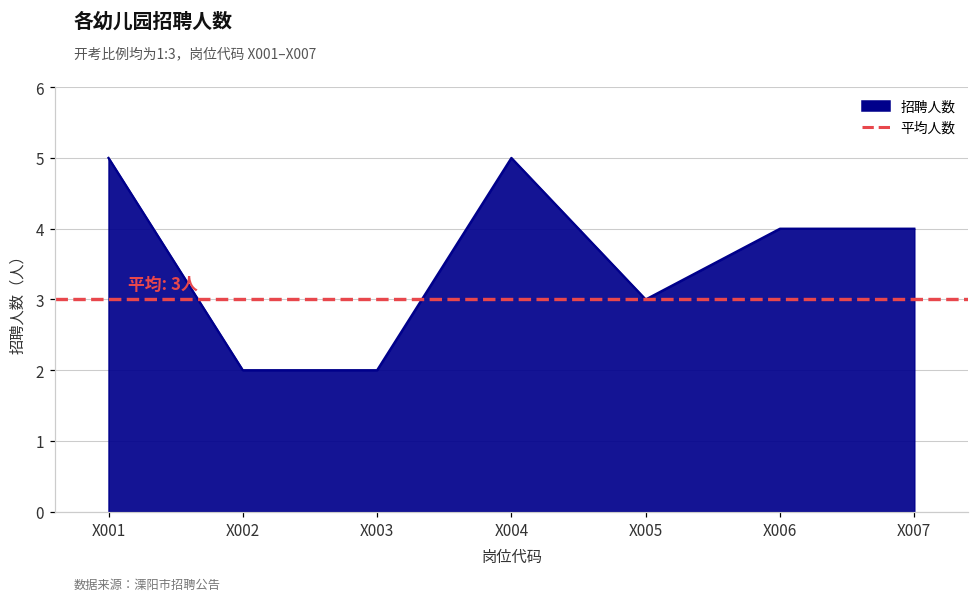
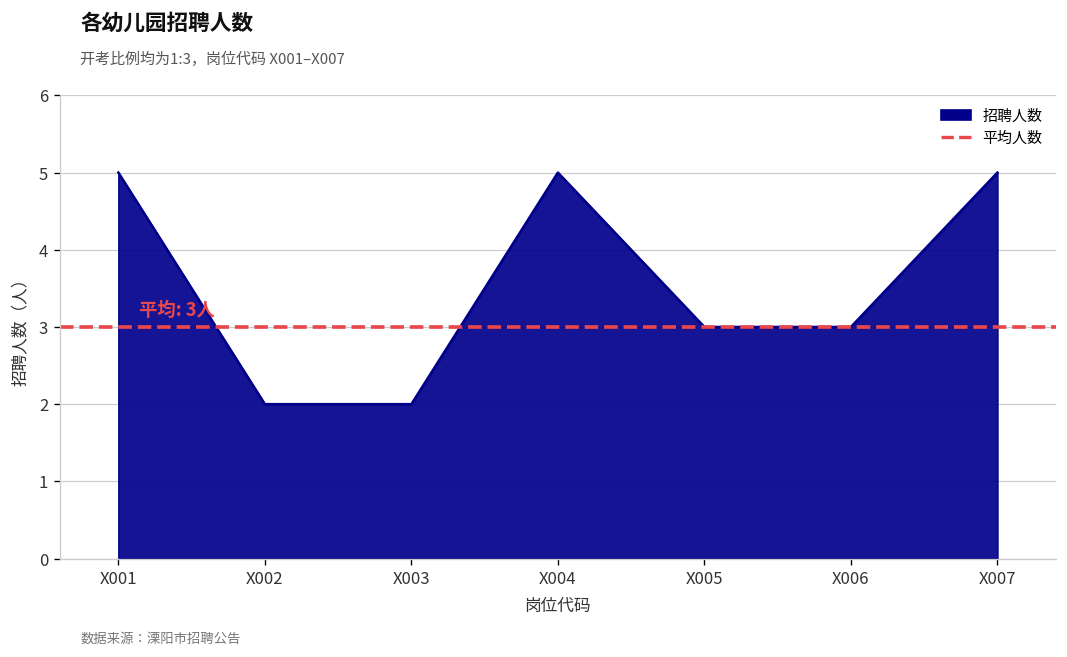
X006: 4 -> 3
X007: 4 -> 5
